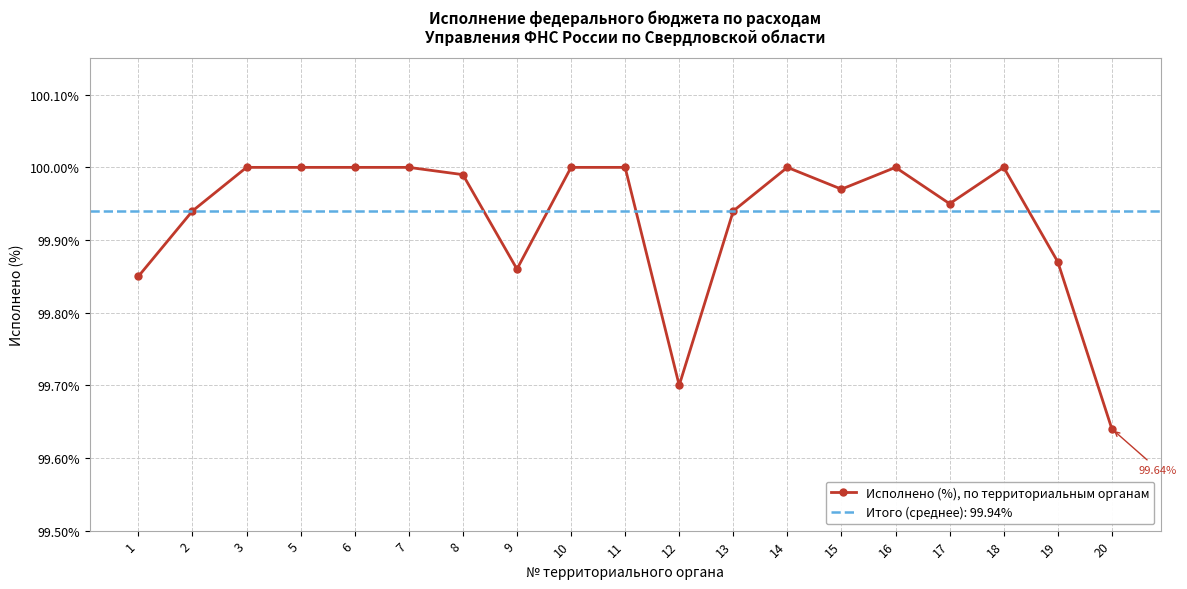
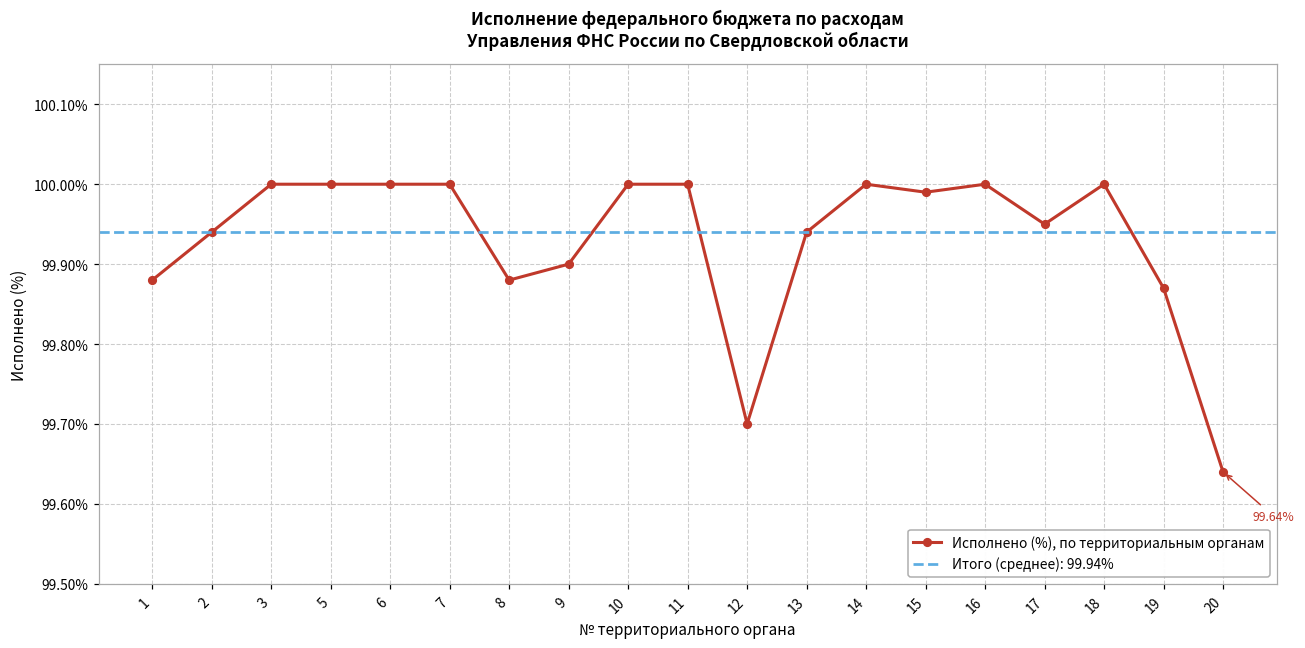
1: 99.85% -> 99.88%
8: 99.99% -> 99.88%
9: 99.86% -> 99.90%
15: 99.97% -> 99.99%
